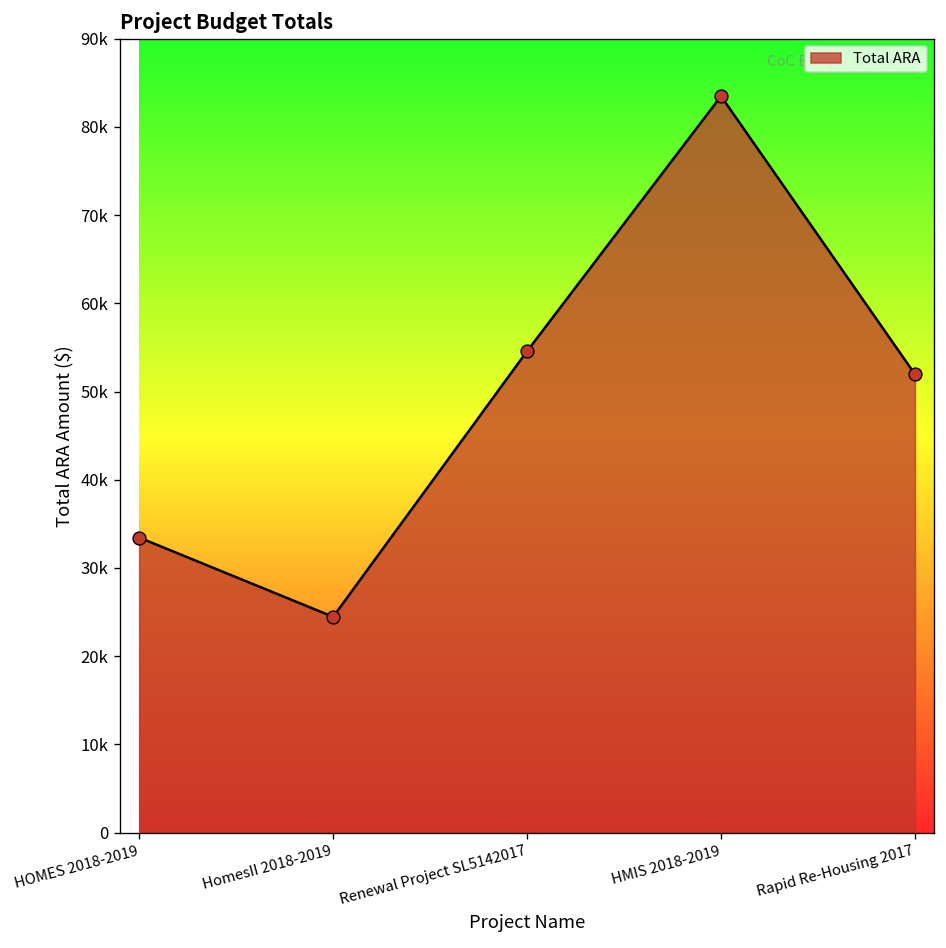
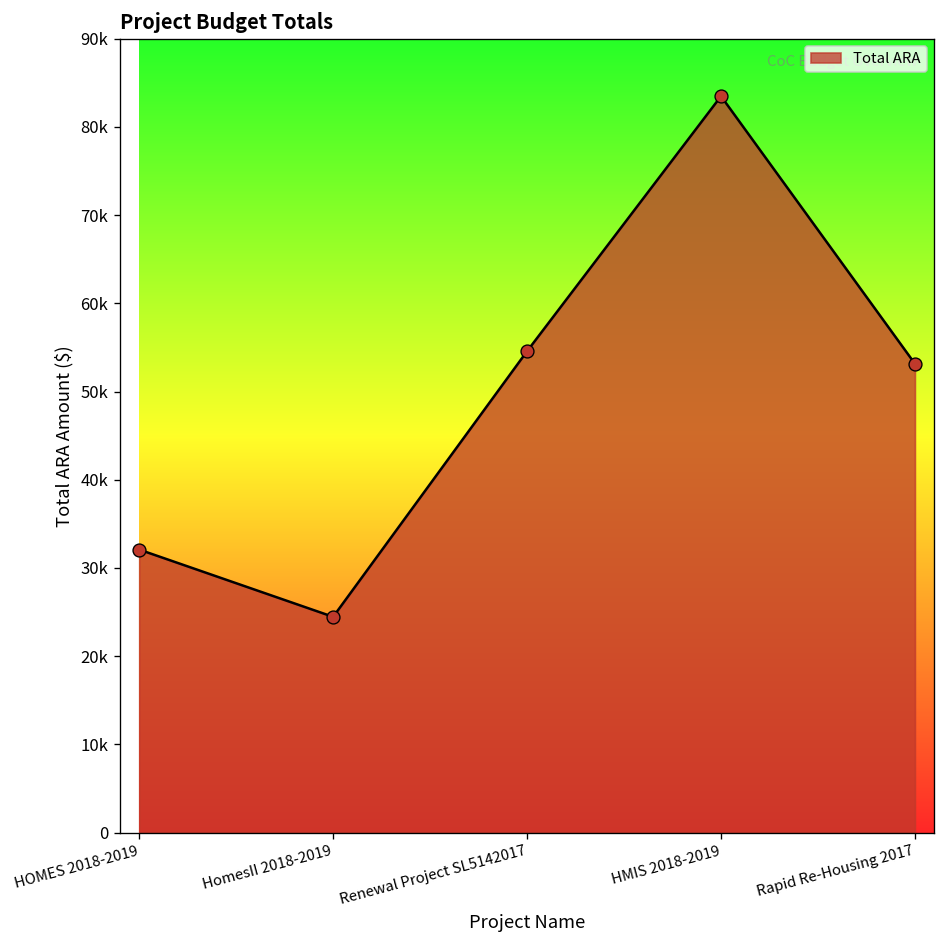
HOMES 2018-2019: 33000 -> 32000
Rapid Re-Housing 2017: 52000 -> 53000
